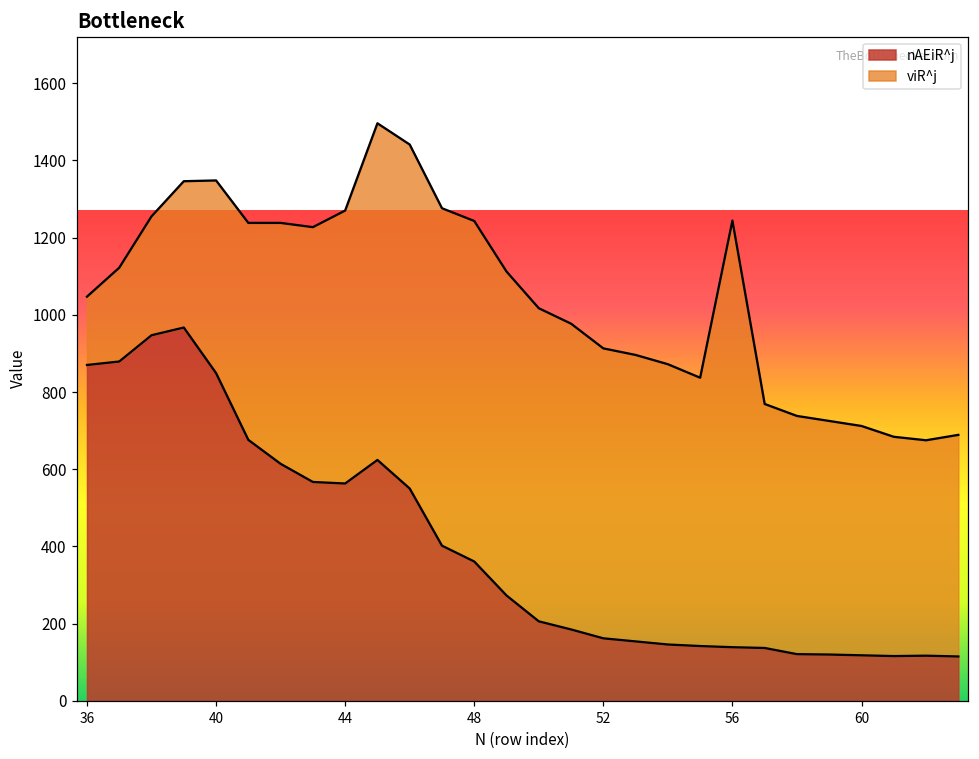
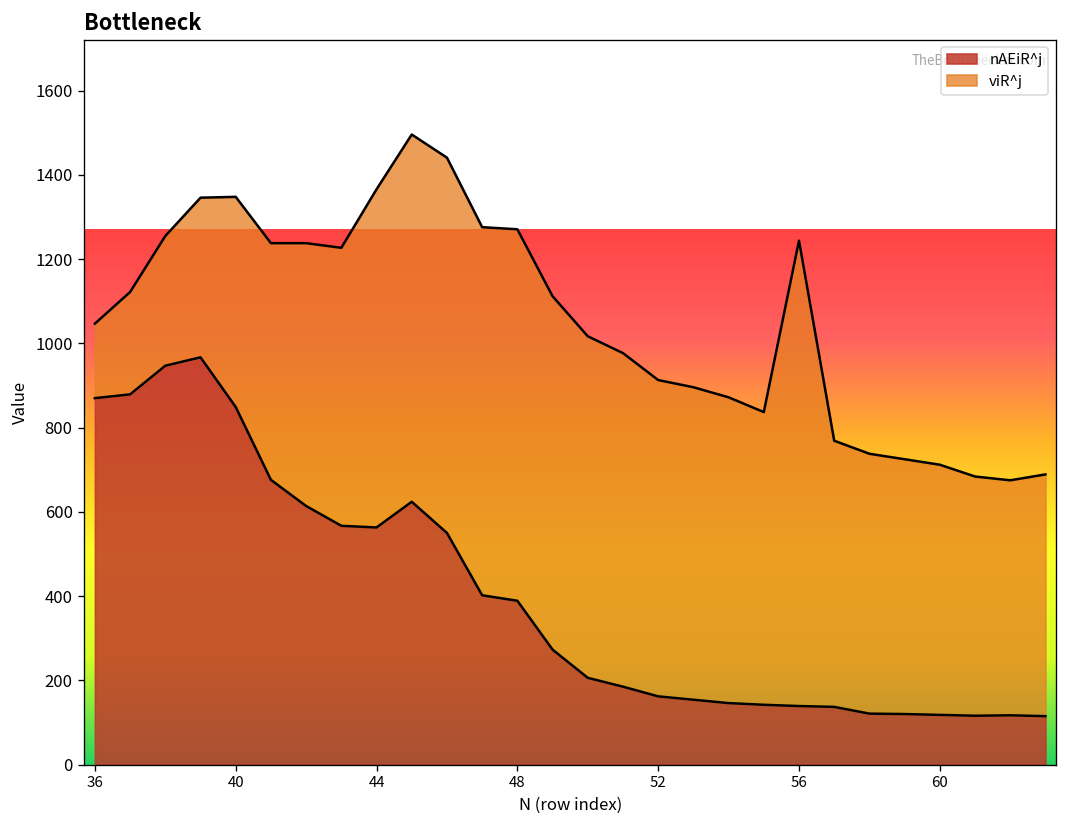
viR^j, 44: 710 -> 800
nAEiR^j, 48: 360 -> 390
